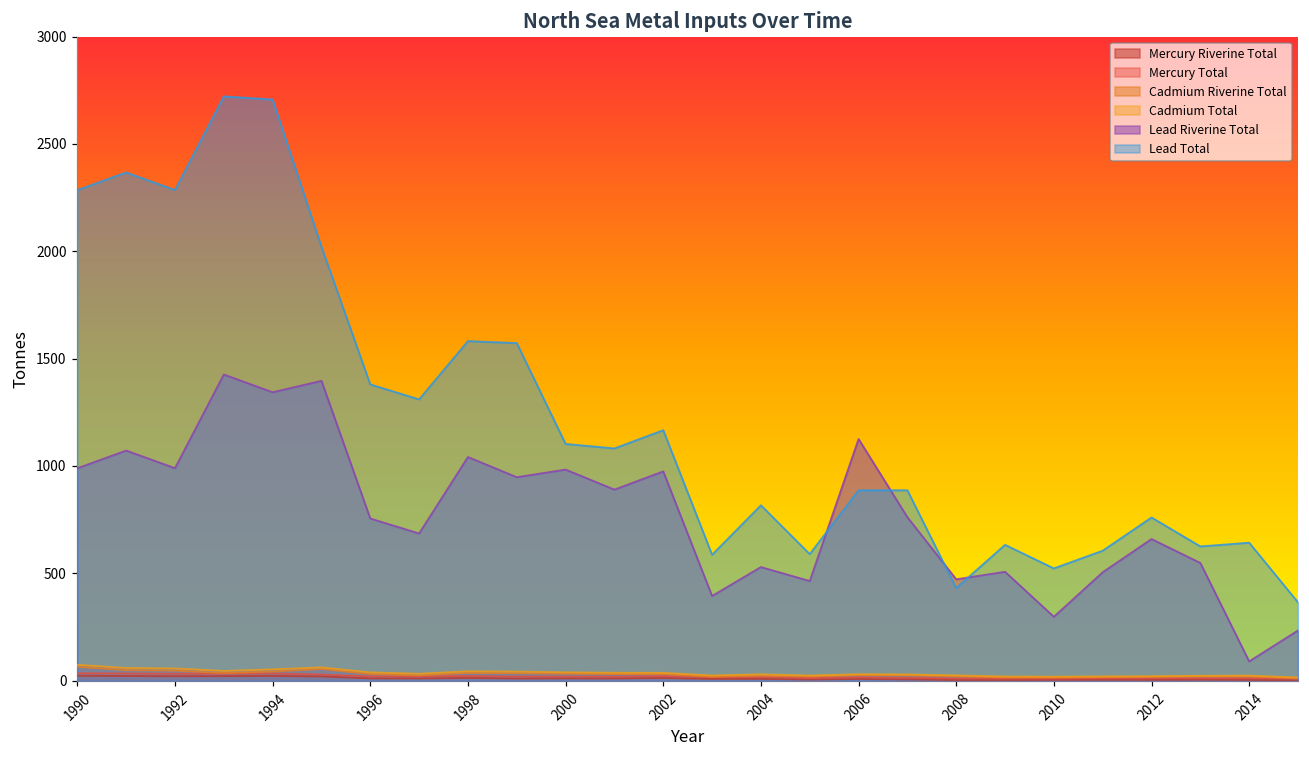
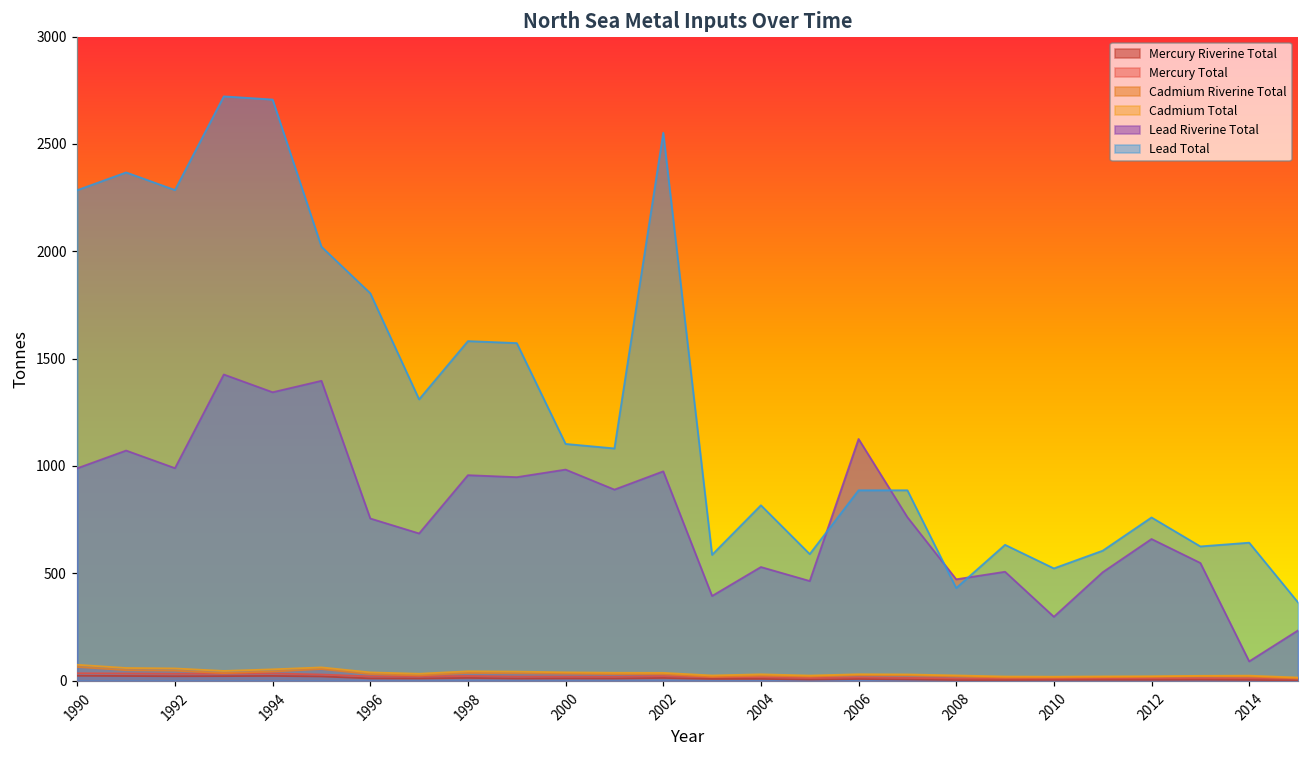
Lead Total, 1996: 1380 -> 1800
Lead Riverine Total, 1998: 1040 -> 960
Lead Total, 2002: 1170 -> 2550
